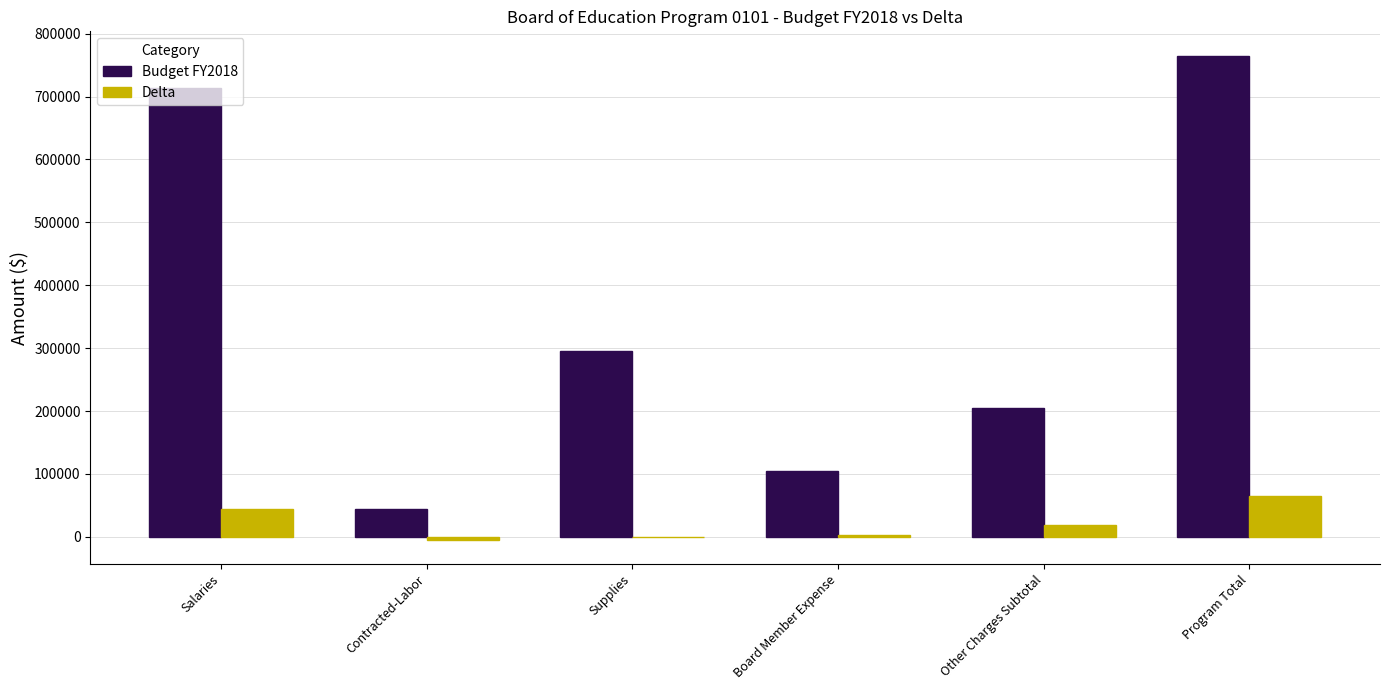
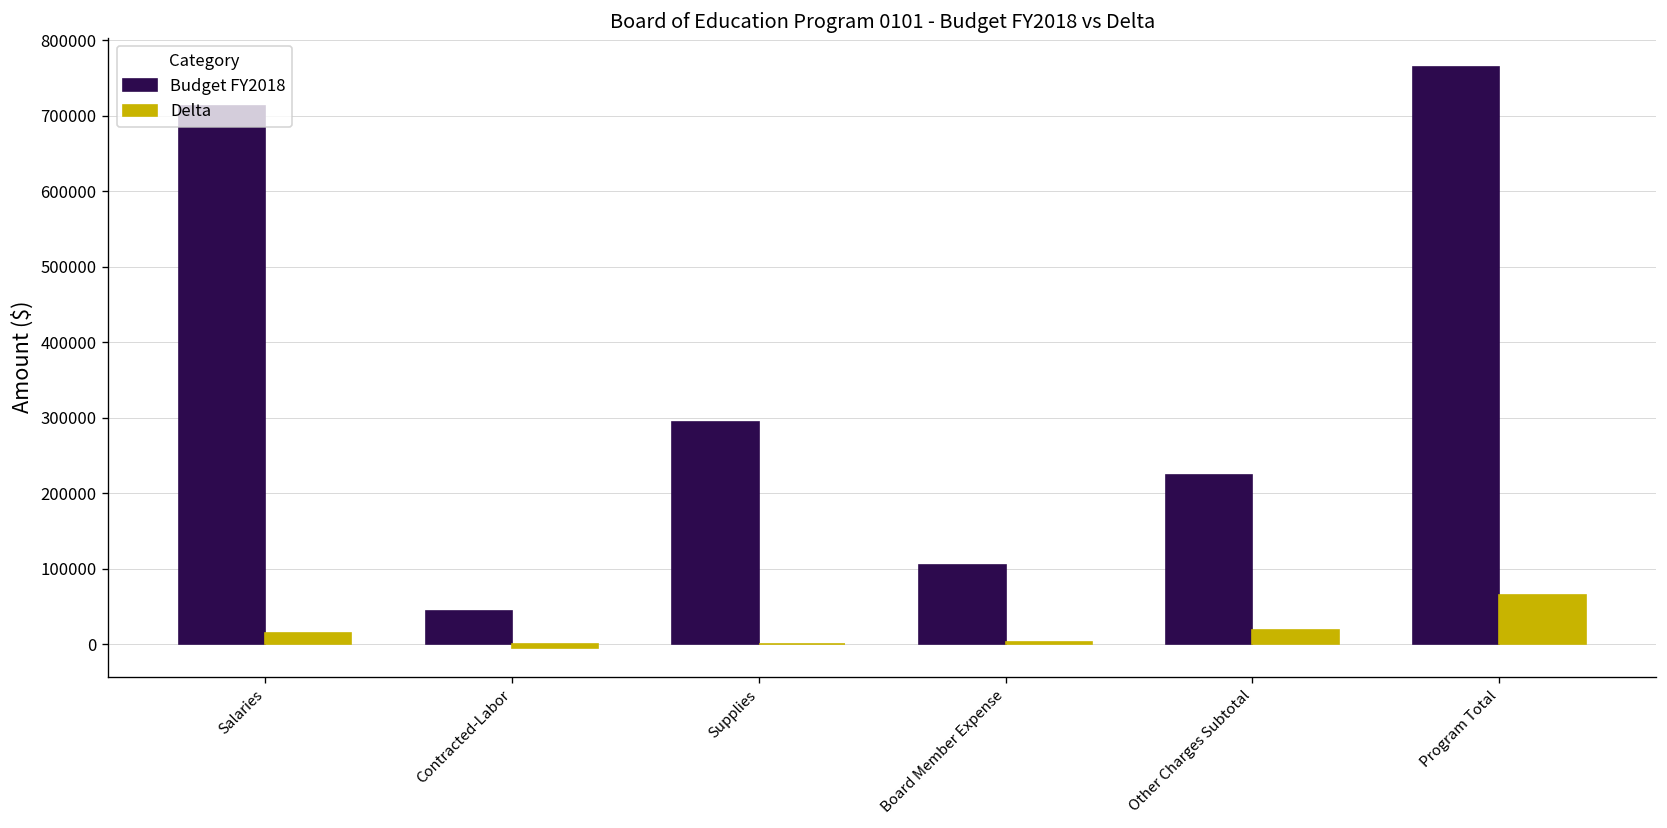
Delta, Salaries: 40000 -> 20000
Budget FY2018, Other Charges Subtotal: 210000 -> 220000
